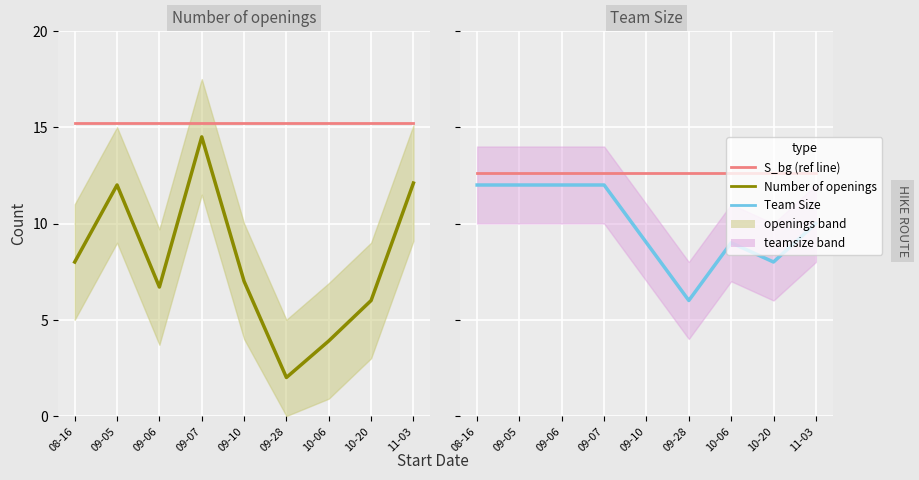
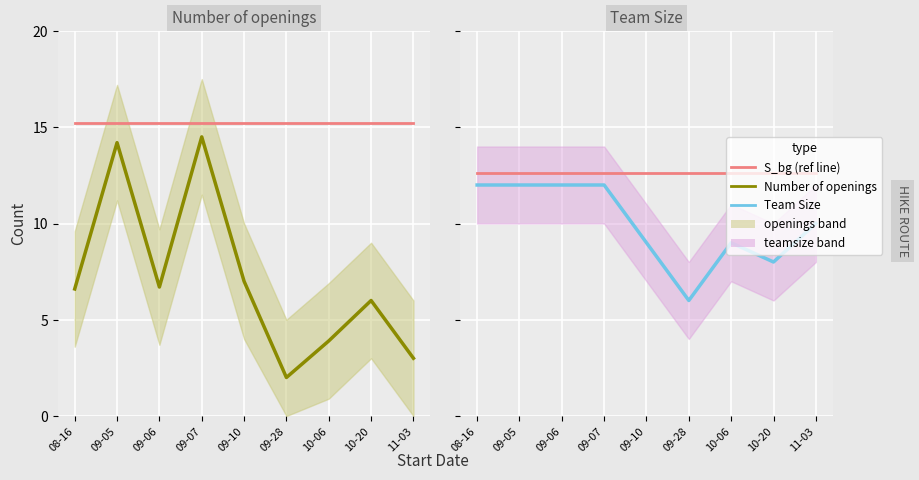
Number of openings, Number of openings, 08-16: 8.0 -> 6.6
Number of openings, Number of openings, 09-05: 12.0 -> 14.2
Number of openings, Number of openings, 11-03: 12.1 -> 3.0
